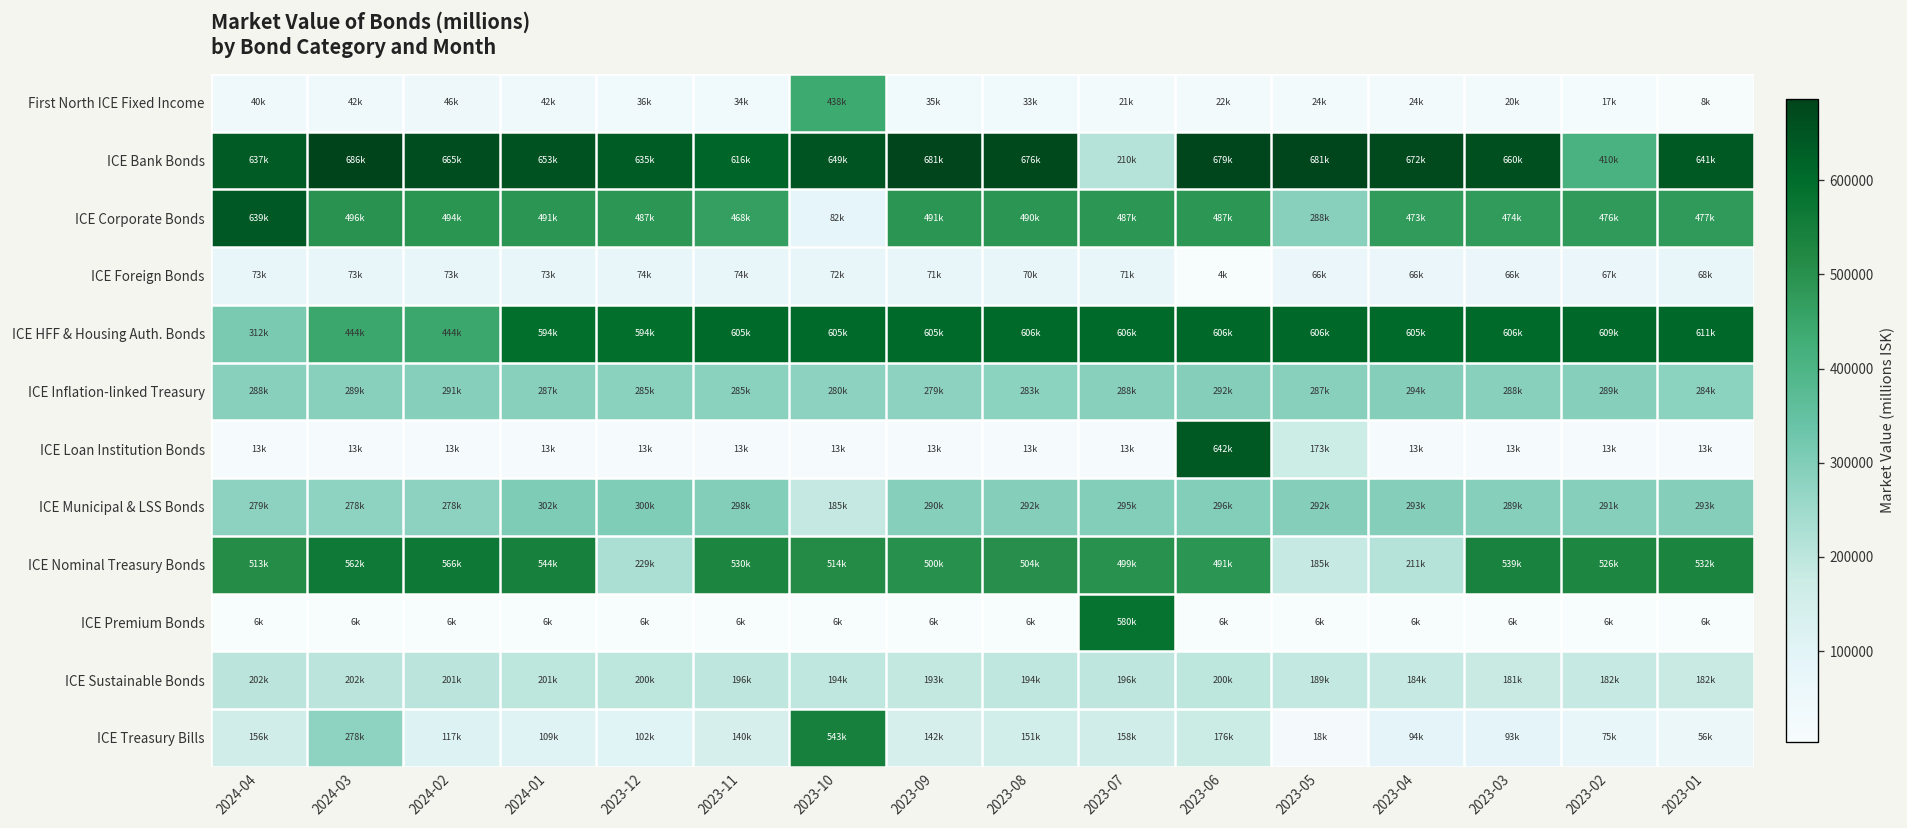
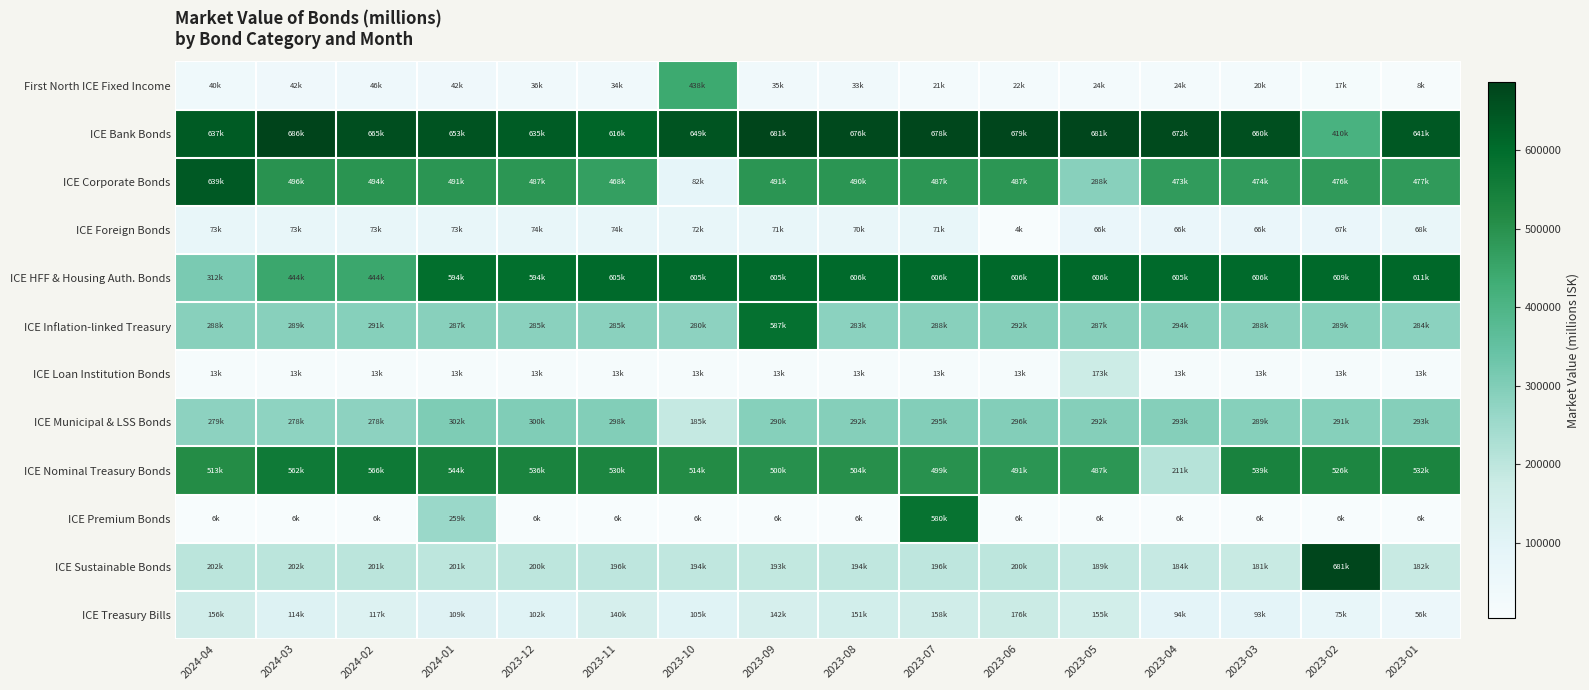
ICE Bank Bonds, 2023-07: 210k -> 678k
ICE Inflation-linked Treasury, 2023-09: 279k -> 587k
ICE Loan Institution Bonds, 2023-06: 642k -> 13k
ICE Nominal Treasury Bonds, 2023-12: 229k -> 536k
ICE Nominal Treasury Bonds, 2023-05: 185k -> 487k
ICE Premium Bonds, 2024-01: 6k -> 259k
ICE Sustainable Bonds, 2023-02: 182k -> 681k
ICE Treasury Bills, 2024-03: 278k -> 114k
ICE Treasury Bills, 2023-10: 543k -> 105k
ICE Treasury Bills, 2023-05: 18k -> 155k
